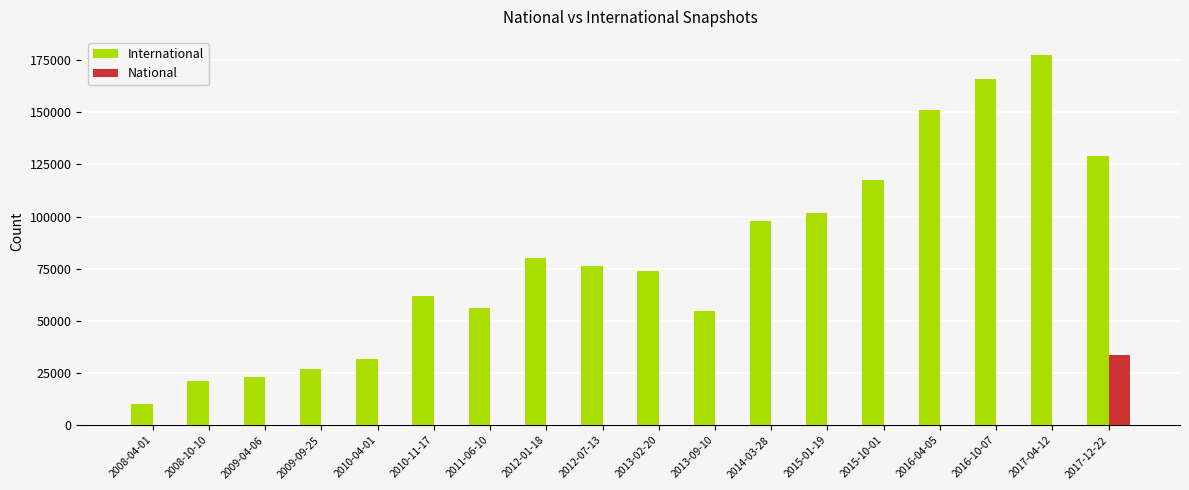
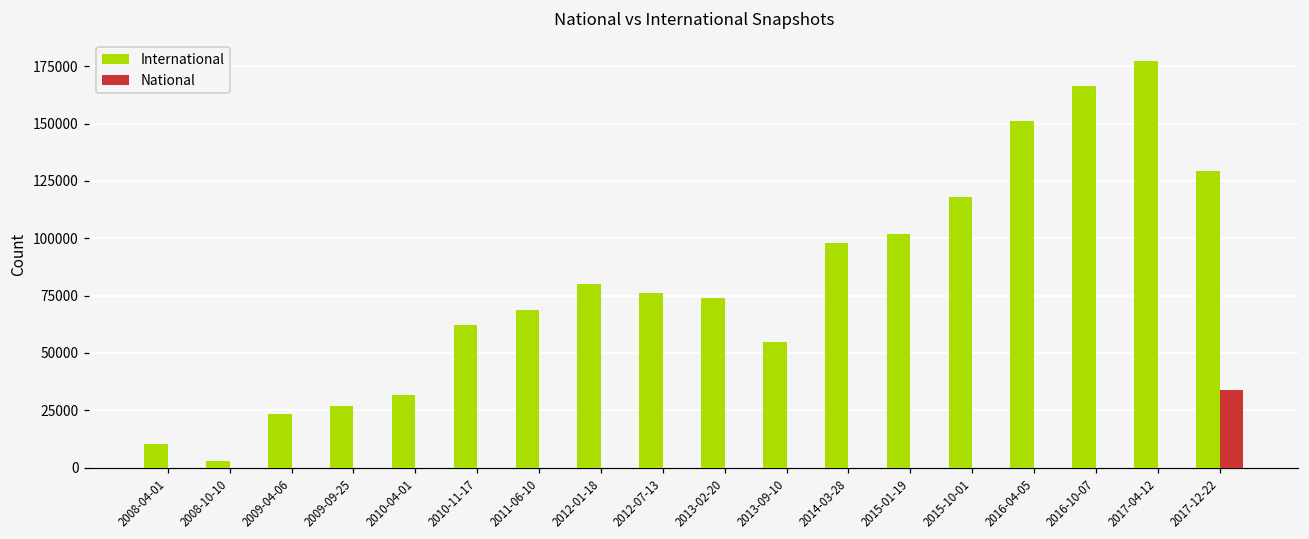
International, 2008-10-10: 21000 -> 3000
International, 2011-06-10: 56000 -> 69000
